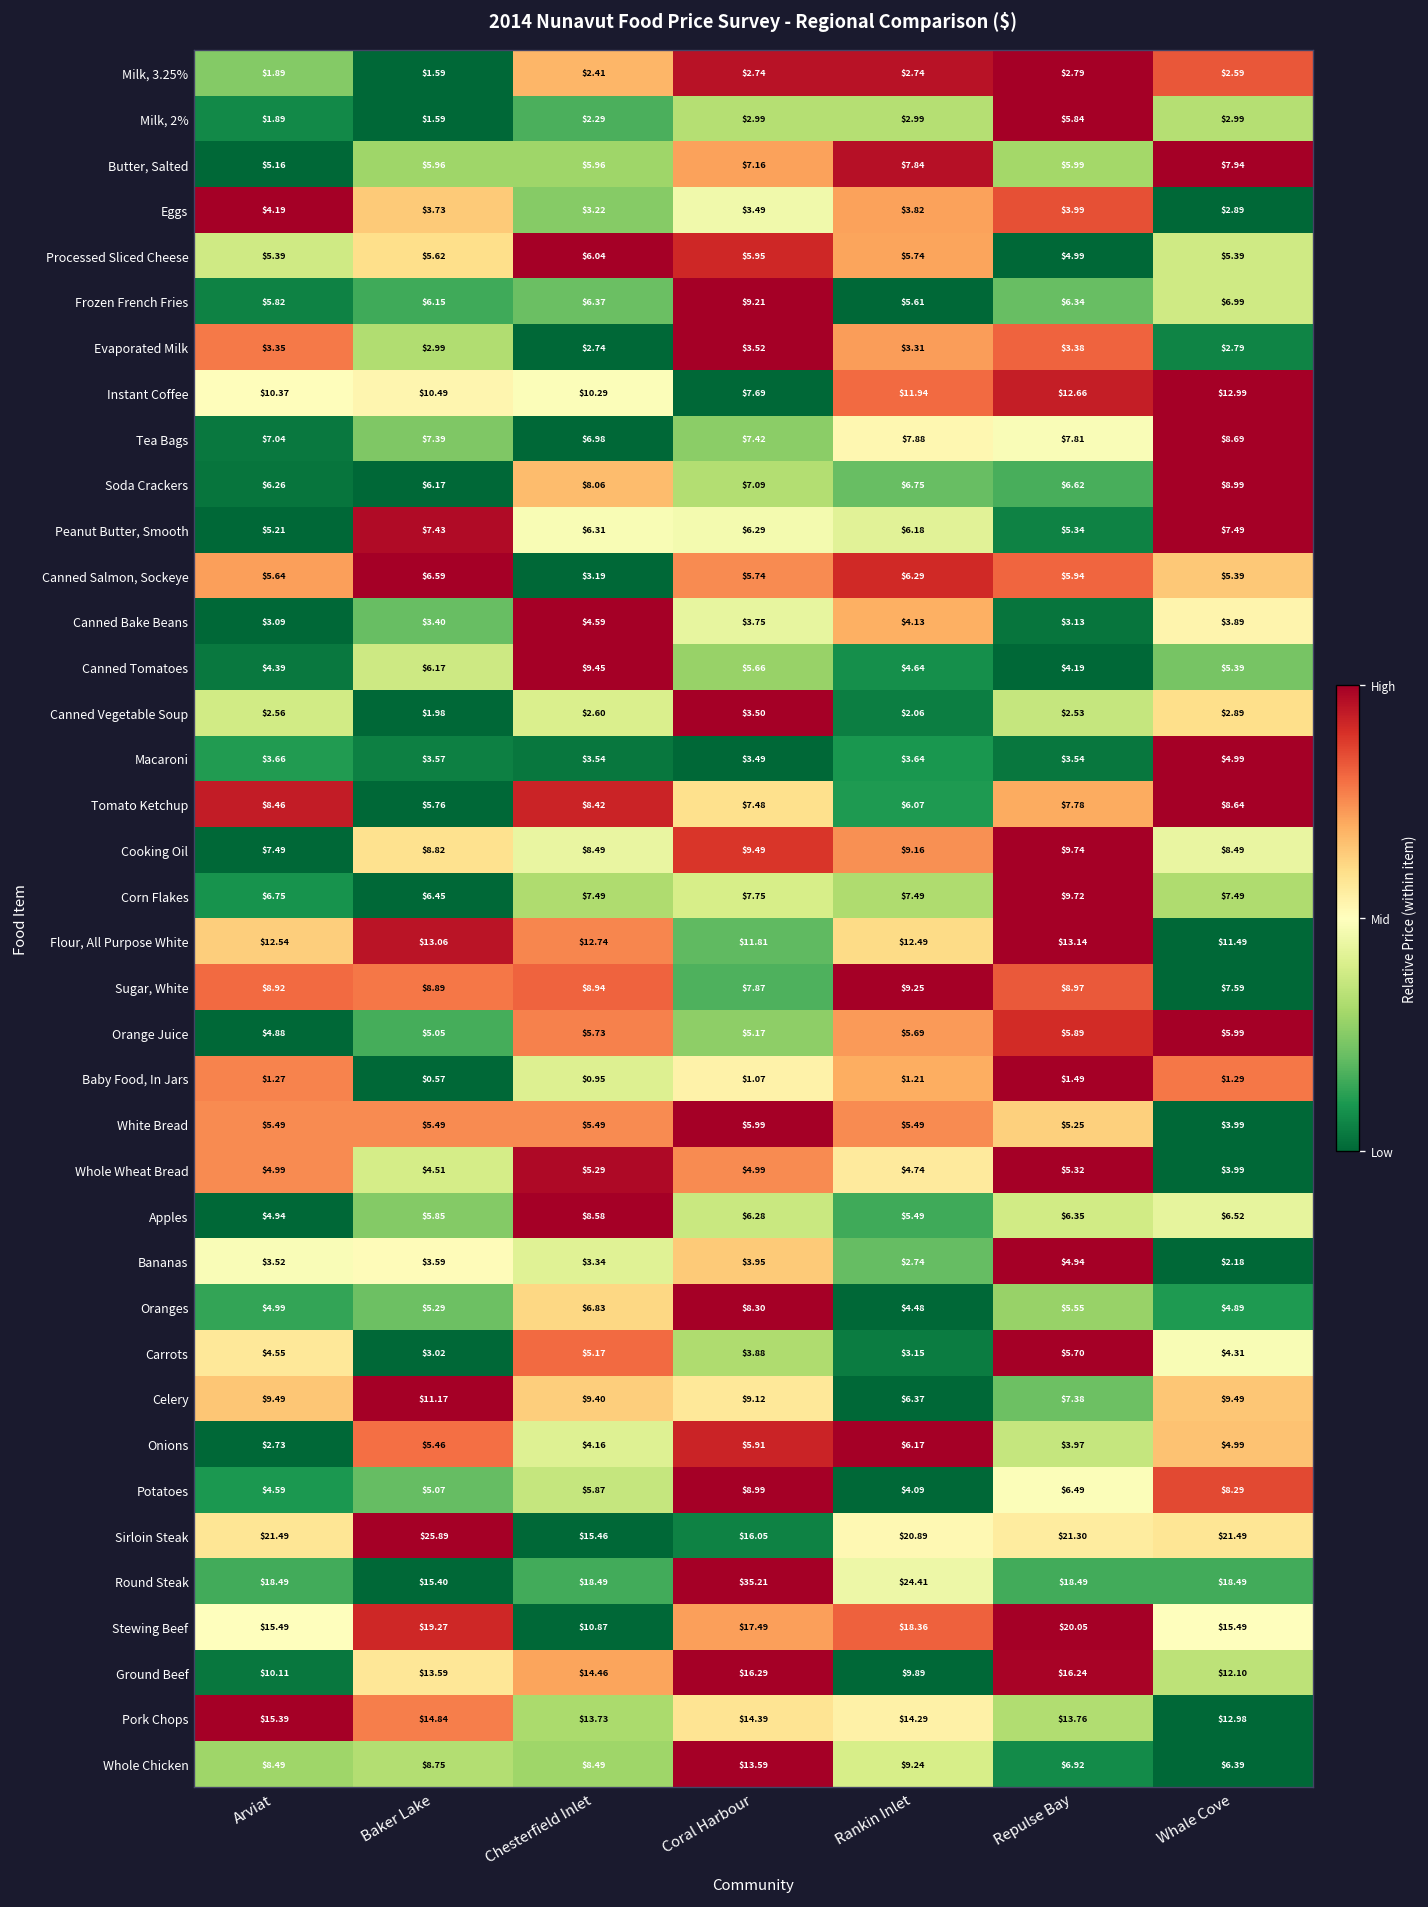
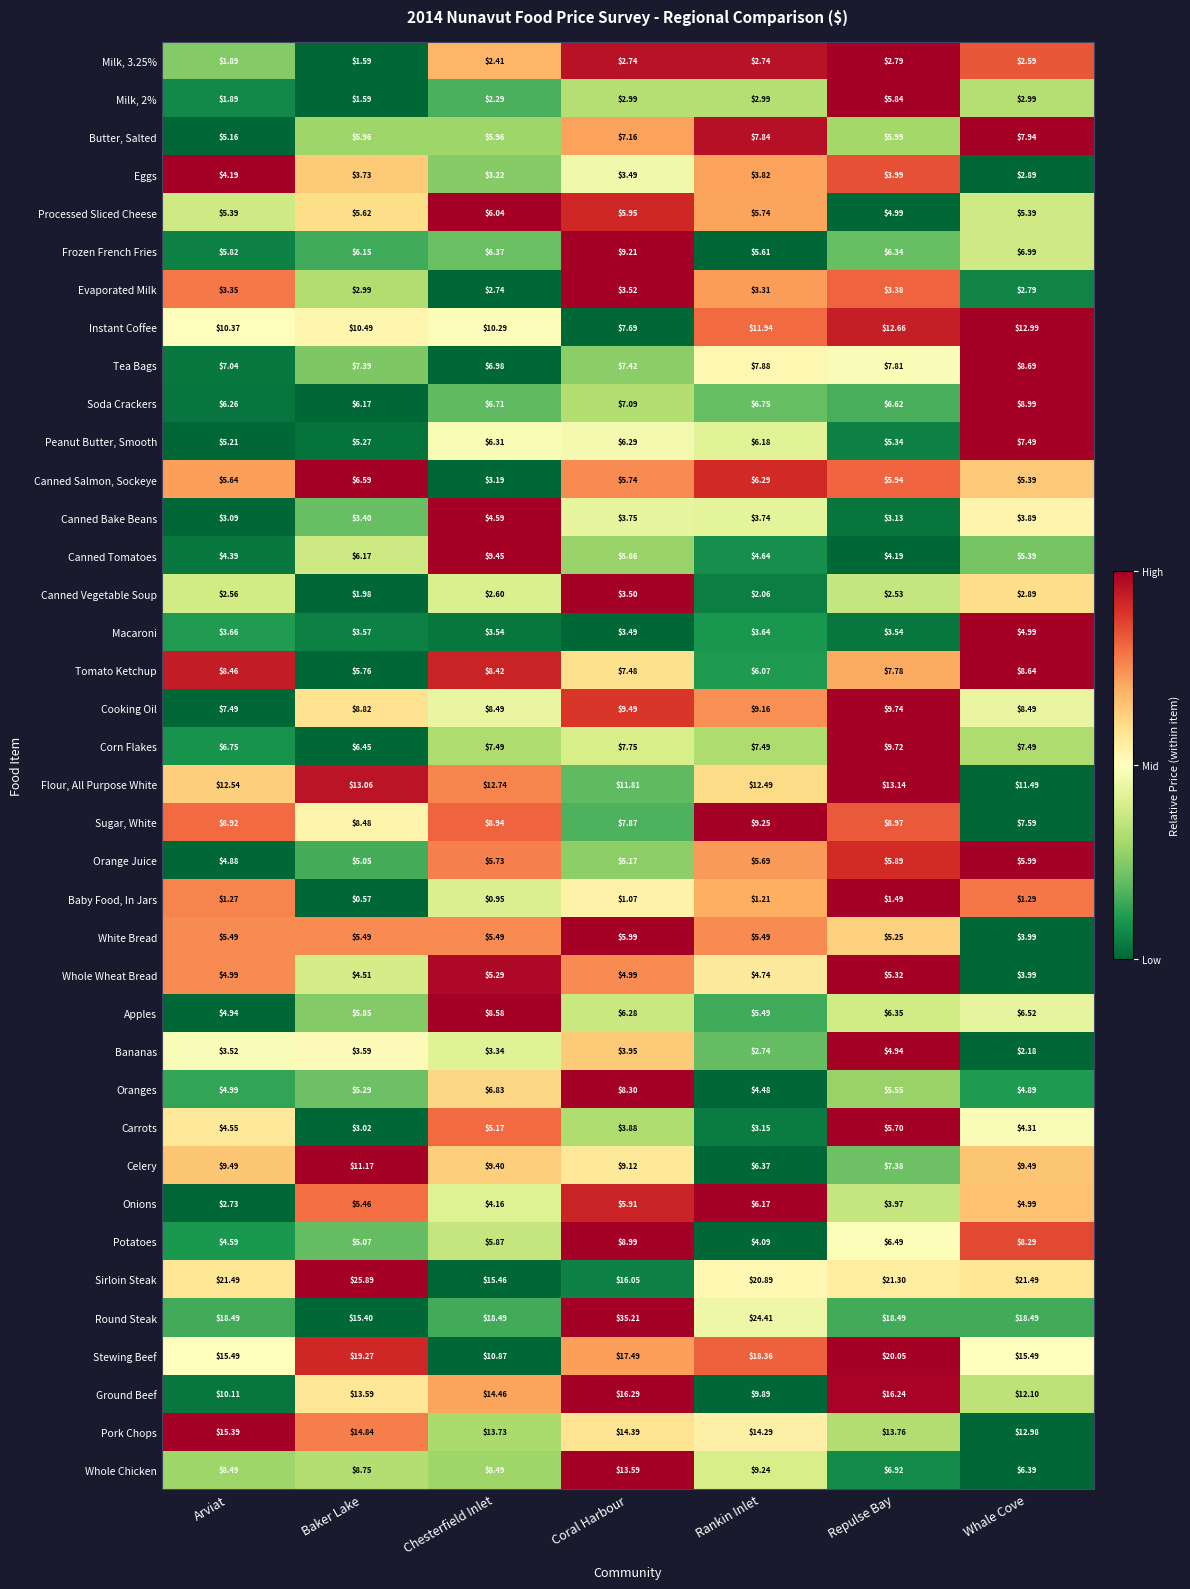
Soda Crackers, Chesterfield Inlet: $8.06 -> $6.71
Peanut Butter, Smooth, Baker Lake: $7.43 -> $5.27
Canned Bake Beans, Rankin Inlet: $4.13 -> $3.74
Sugar, White, Baker Lake: $8.89 -> $8.48
